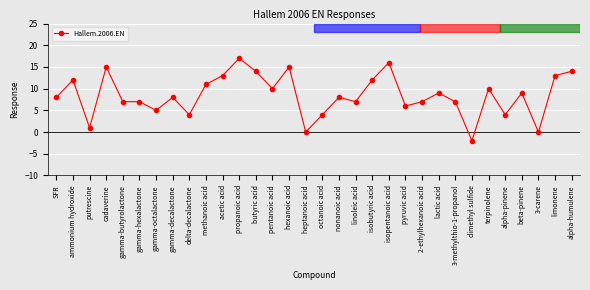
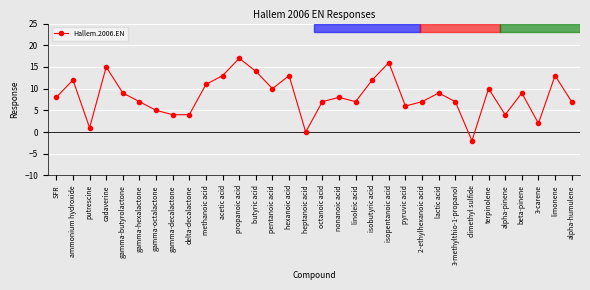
gamma-butyrolactone: 7 -> 9
gamma-decalactone: 8 -> 4
hexanoic acid: 15 -> 13
octanoic acid: 4 -> 7
3-carene: 0 -> 2
alpha-humulene: 14 -> 7
